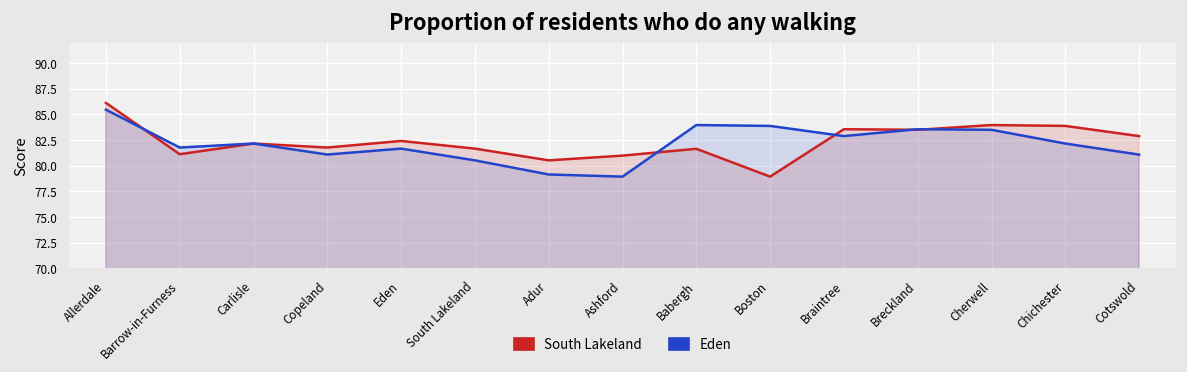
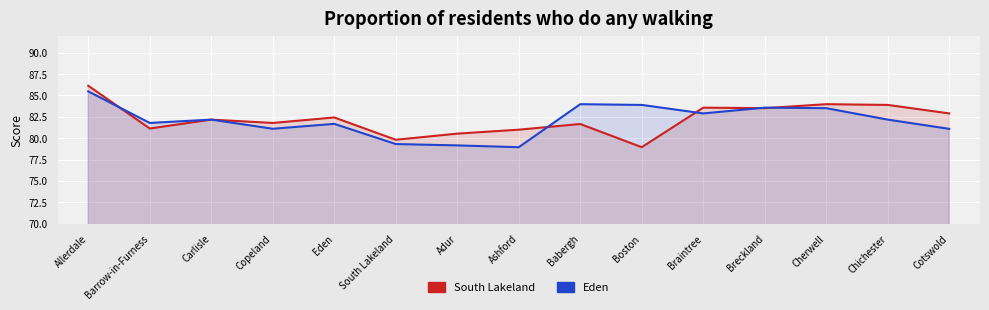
South Lakeland, South Lakeland: 82 -> 80
Eden, South Lakeland: 81 -> 79
